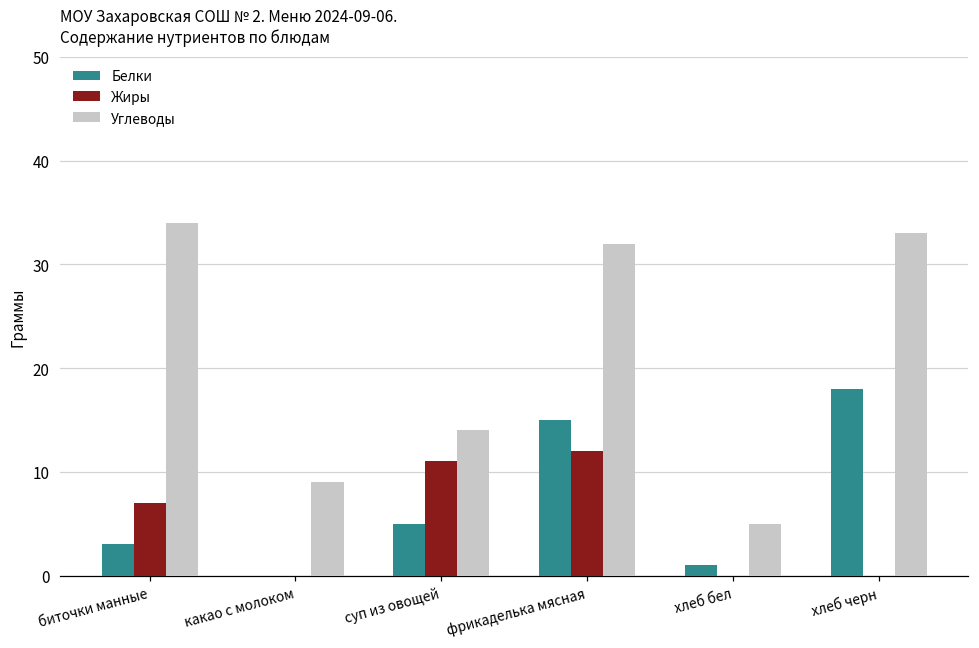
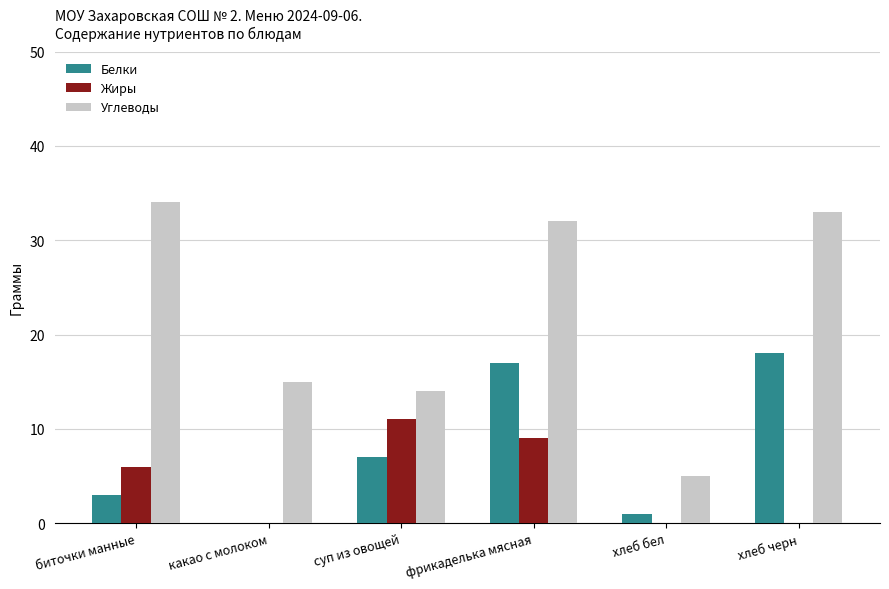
Жиры, биточки манные: 7 -> 6
Углеводы, какао с молоком: 9 -> 15
Белки, суп из овощей: 5 -> 7
Белки, фрикаделька мясная: 15 -> 17
Жиры, фрикаделька мясная: 12 -> 9
